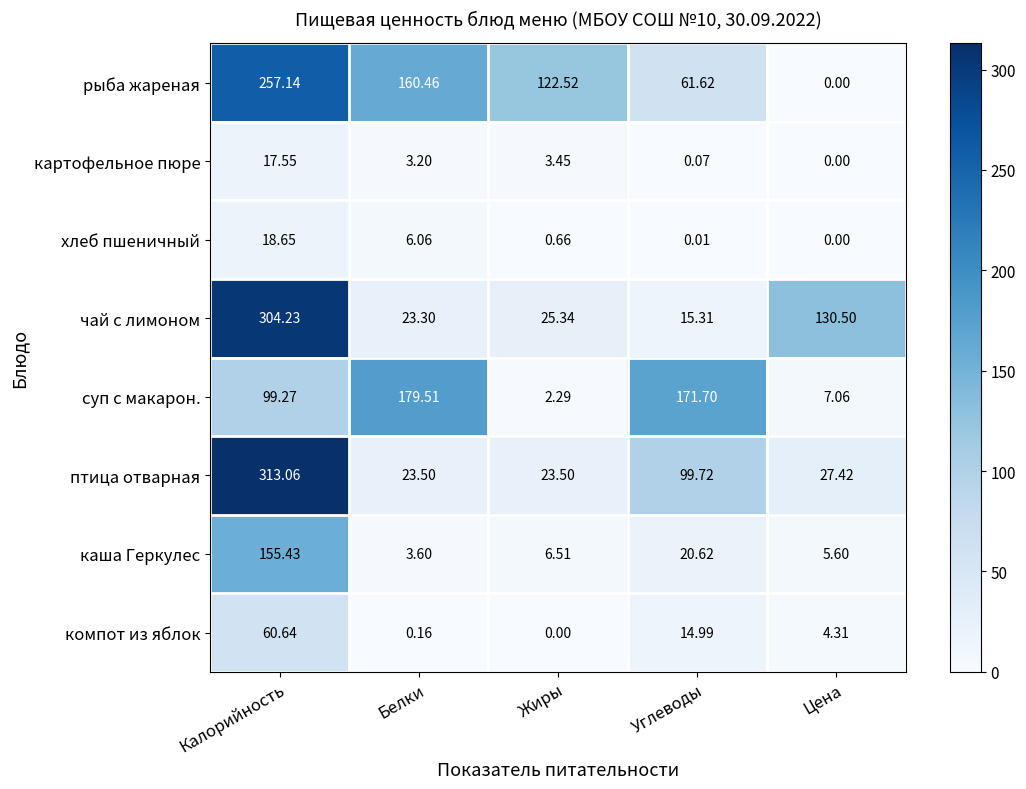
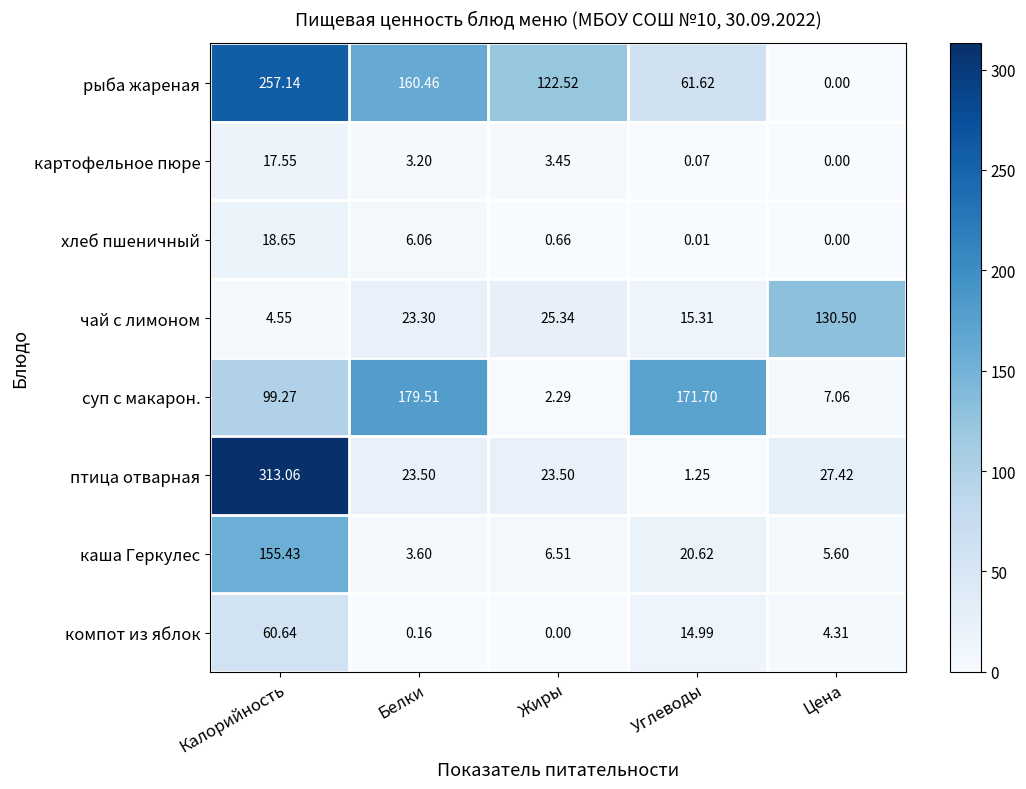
чай с лимоном, Калорийность: 304.23 -> 4.55
птица отварная, Углеводы: 99.72 -> 1.25
